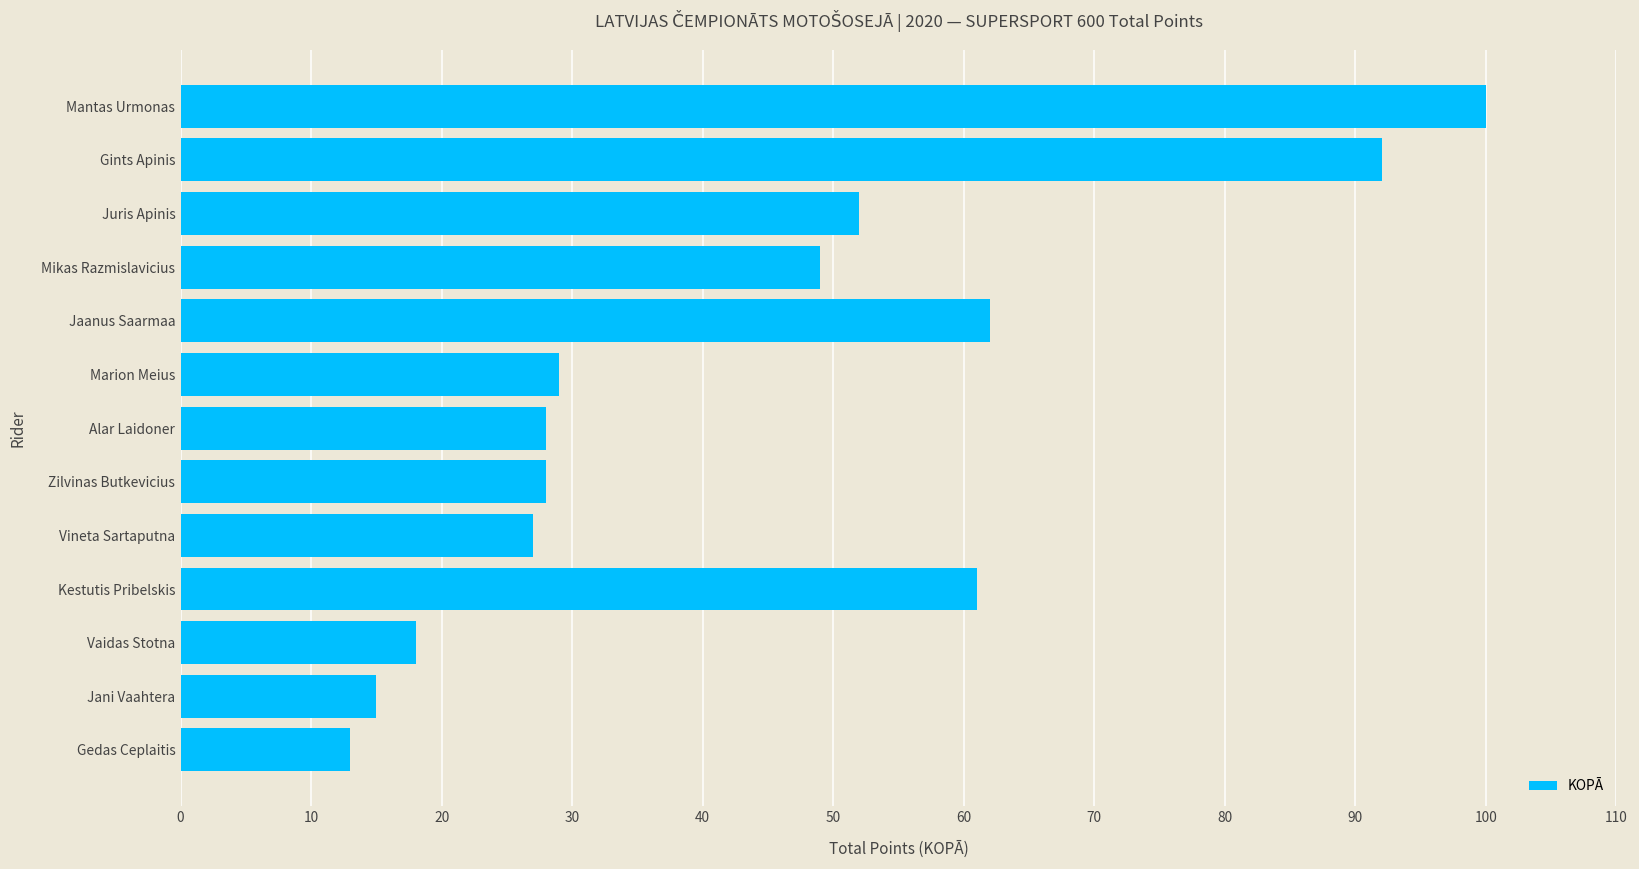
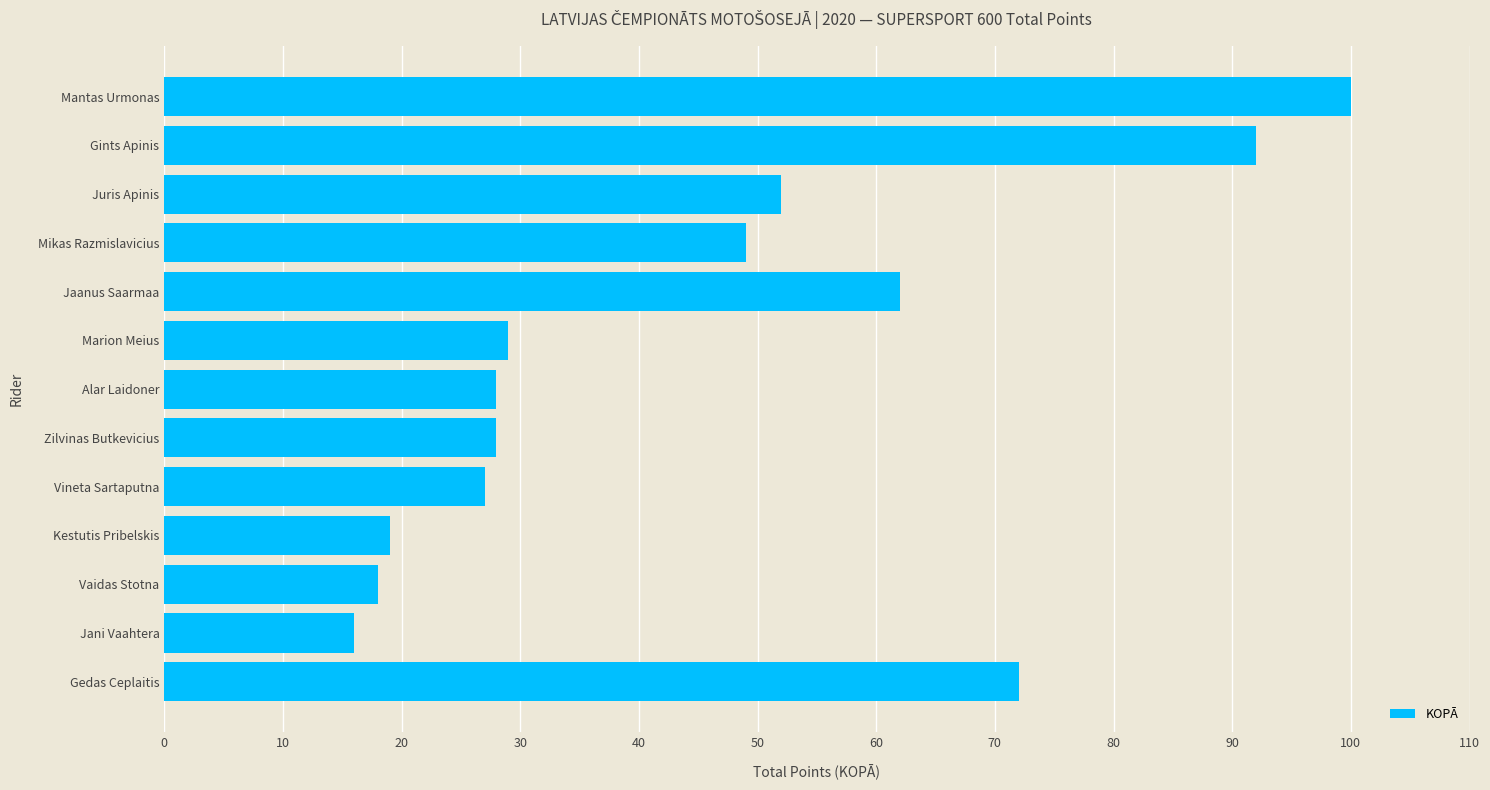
Kestutis Pribelskis: 61 -> 19
Jani Vaahtera: 15 -> 16
Gedas Ceplaitis: 13 -> 72
